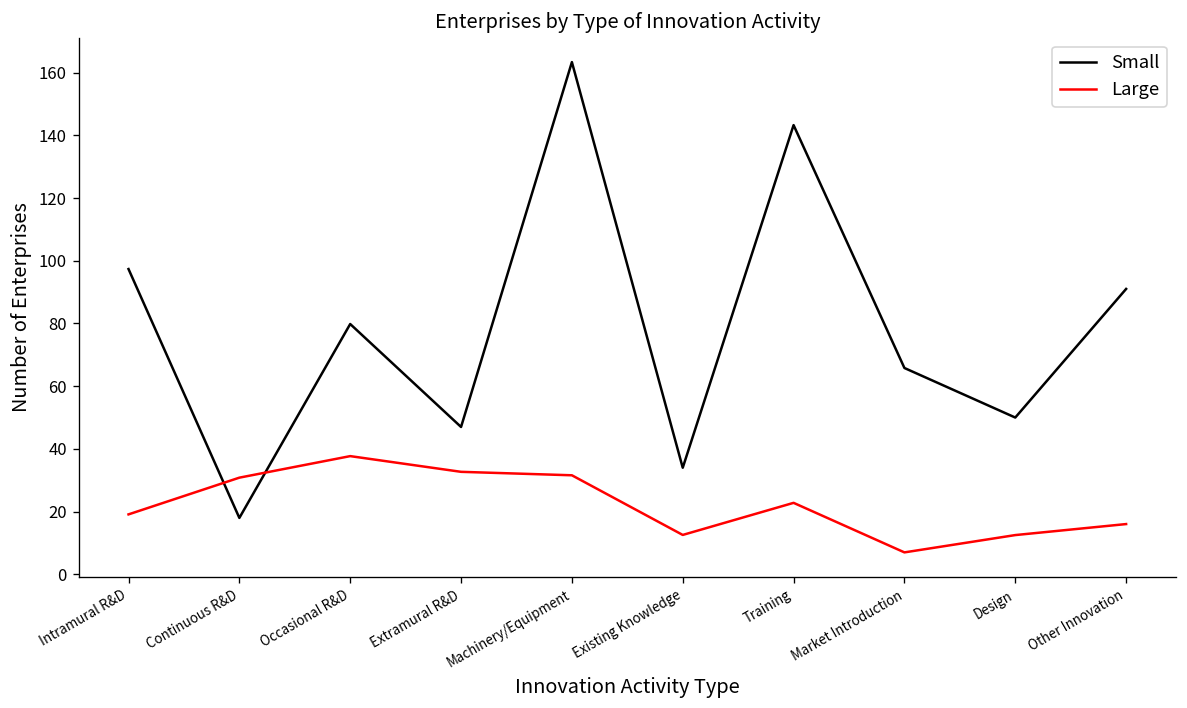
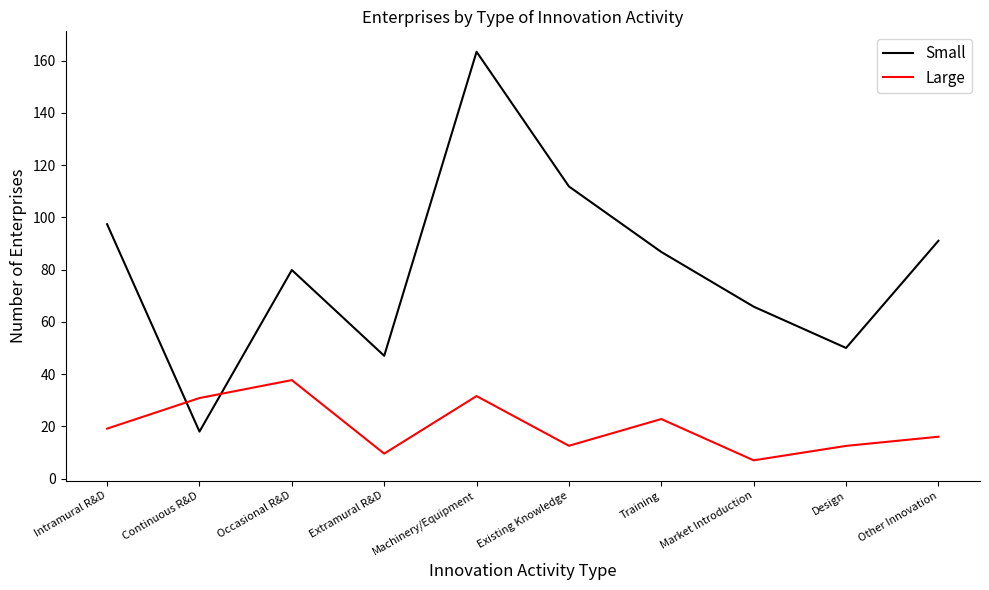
Large, Extramural R&D: 33 -> 10
Small, Existing Knowledge: 34 -> 112
Small, Training: 143 -> 87
